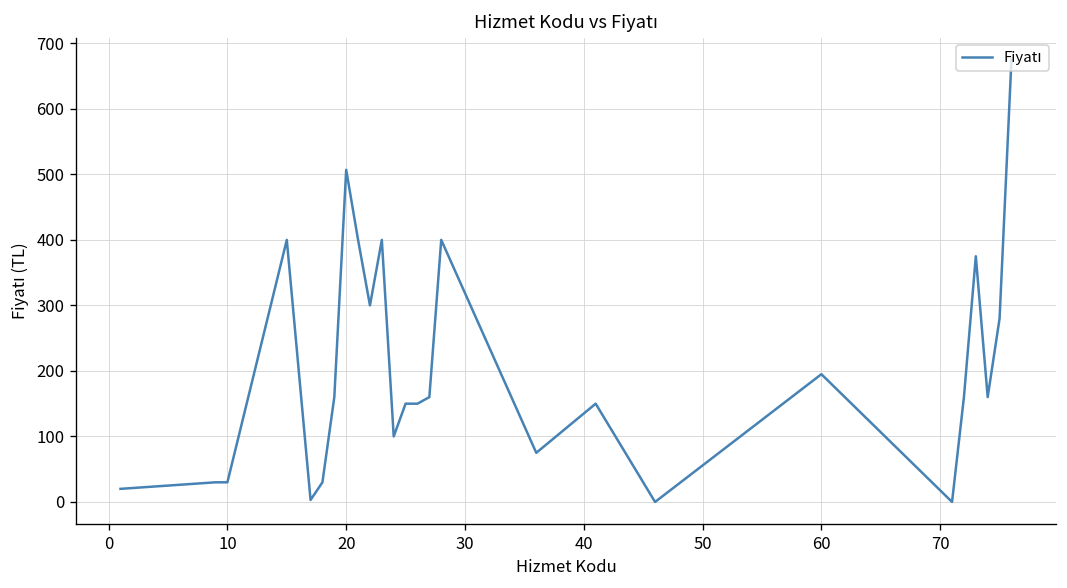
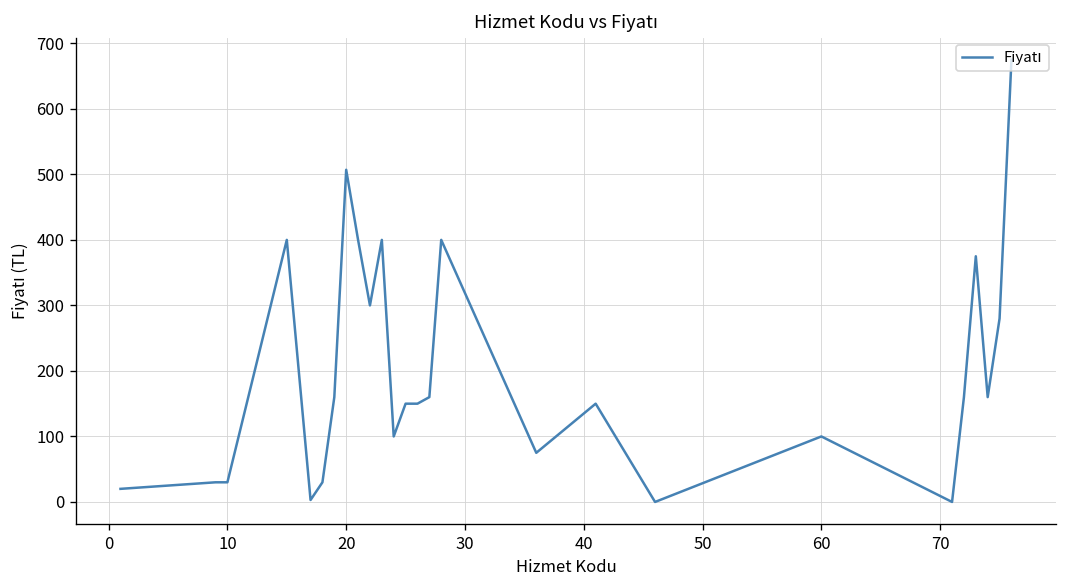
60: 200 -> 100
